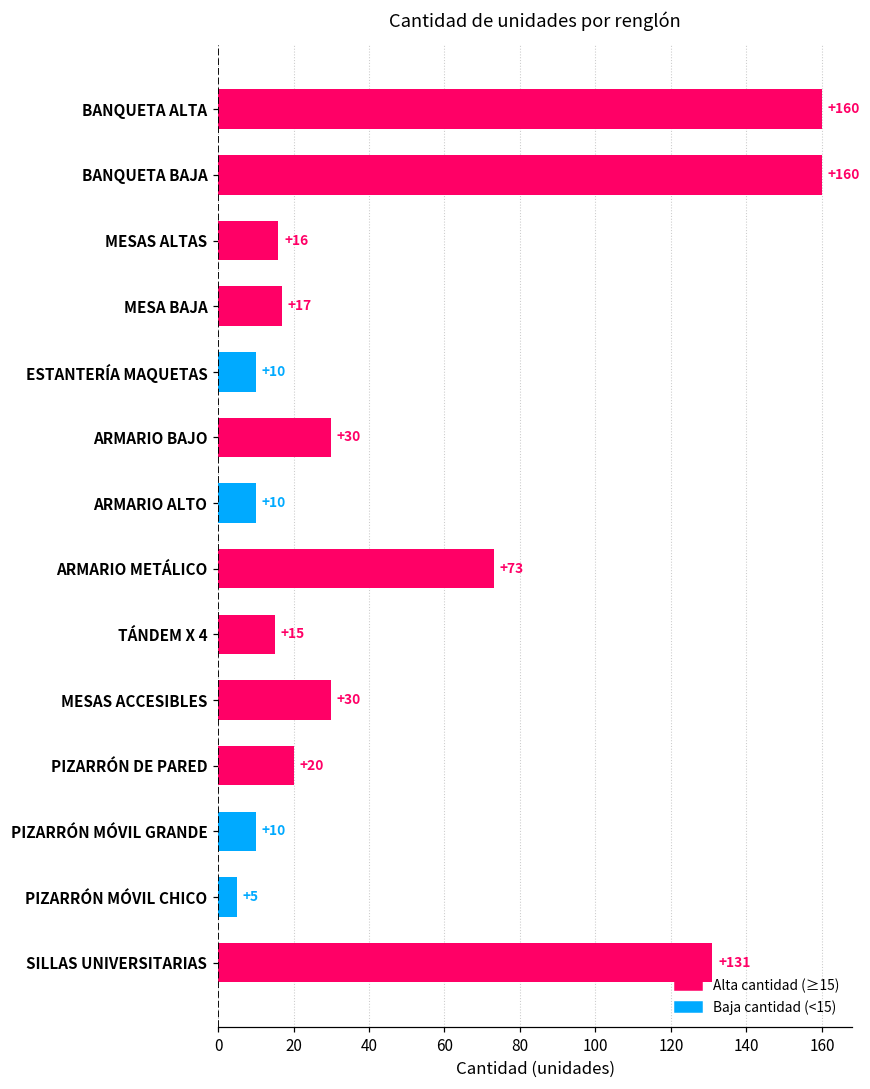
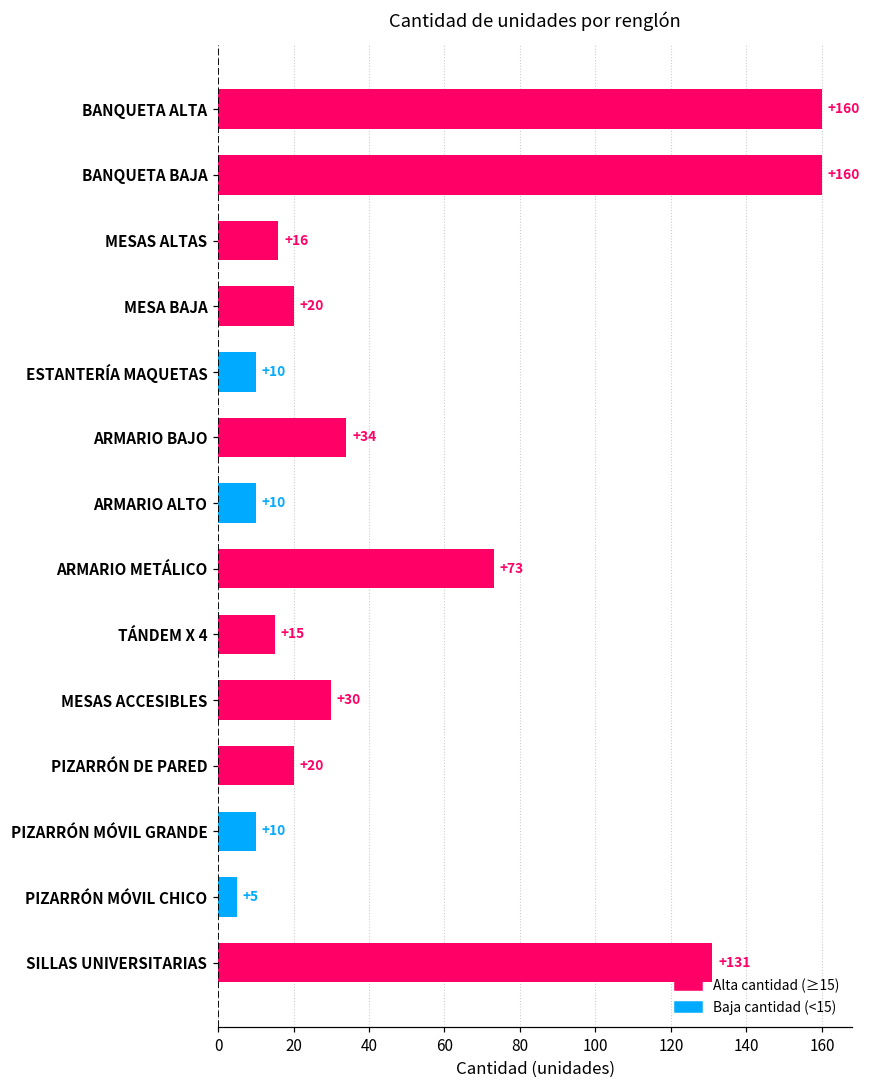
MESA BAJA: +17 -> +20
ARMARIO BAJO: +30 -> +34
